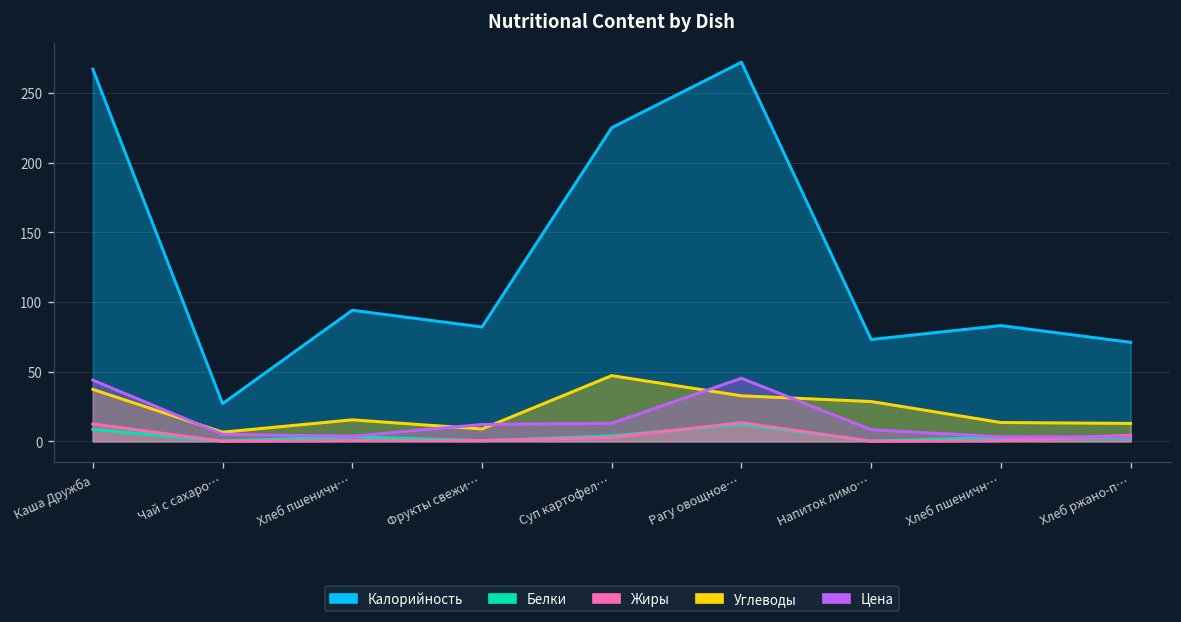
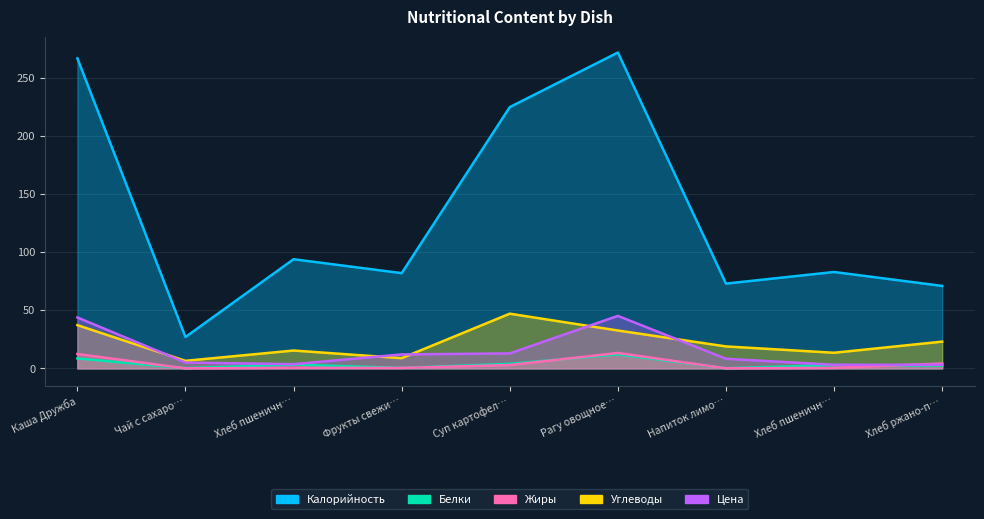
Углеводы, Напиток лимо…: 29 -> 19
Углеводы, Хлеб ржано-п…: 13 -> 23
